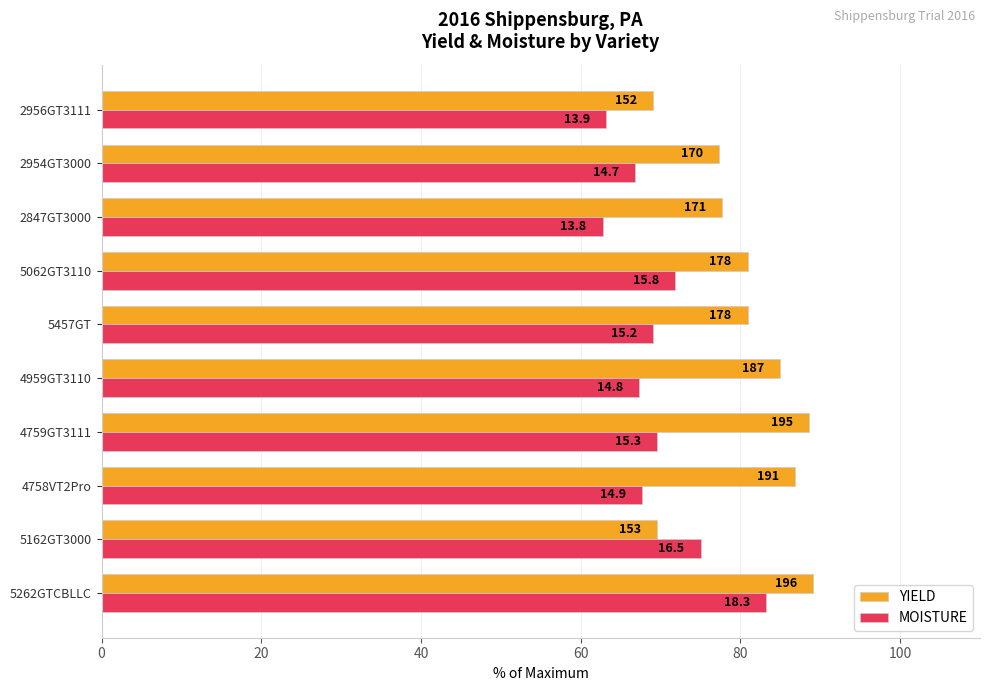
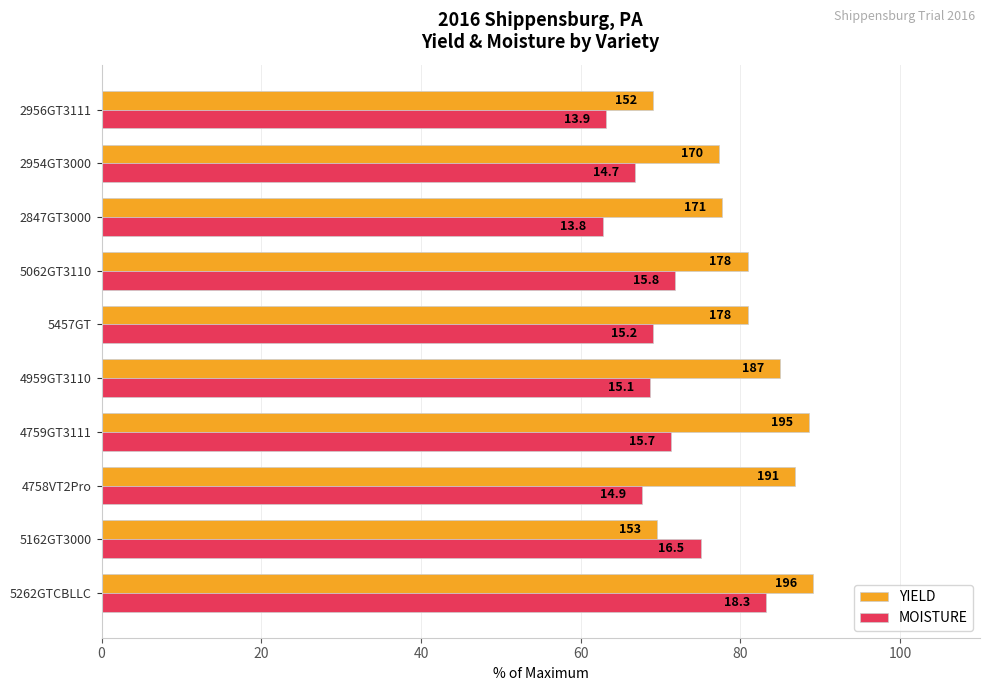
MOISTURE, 4959GT3110: 14.8 -> 15.1
MOISTURE, 4759GT3111: 15.3 -> 15.7
